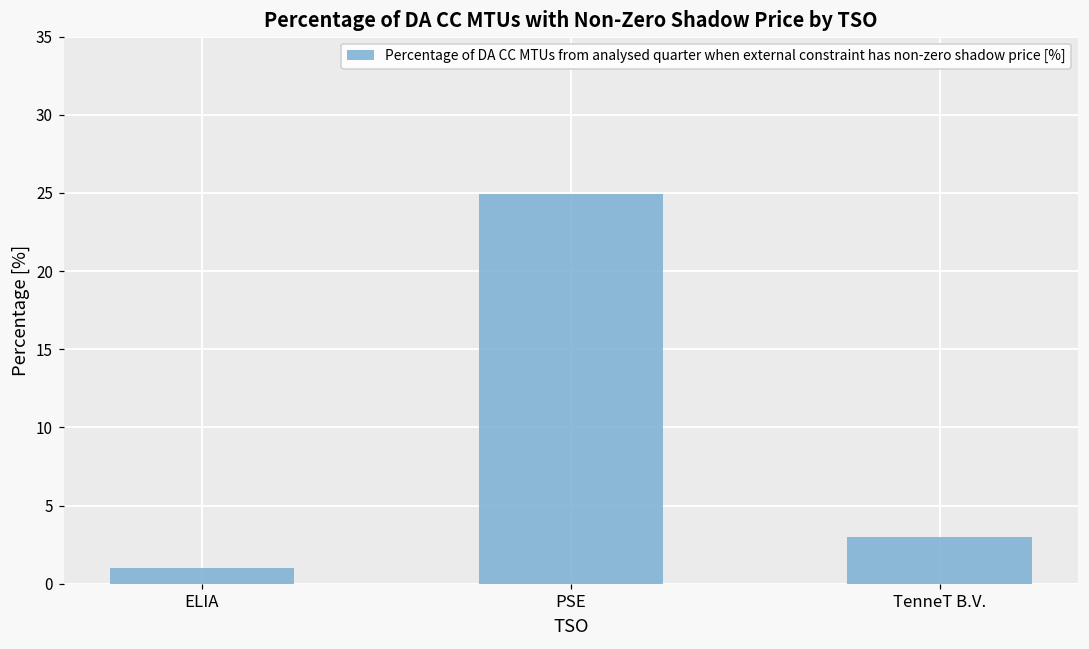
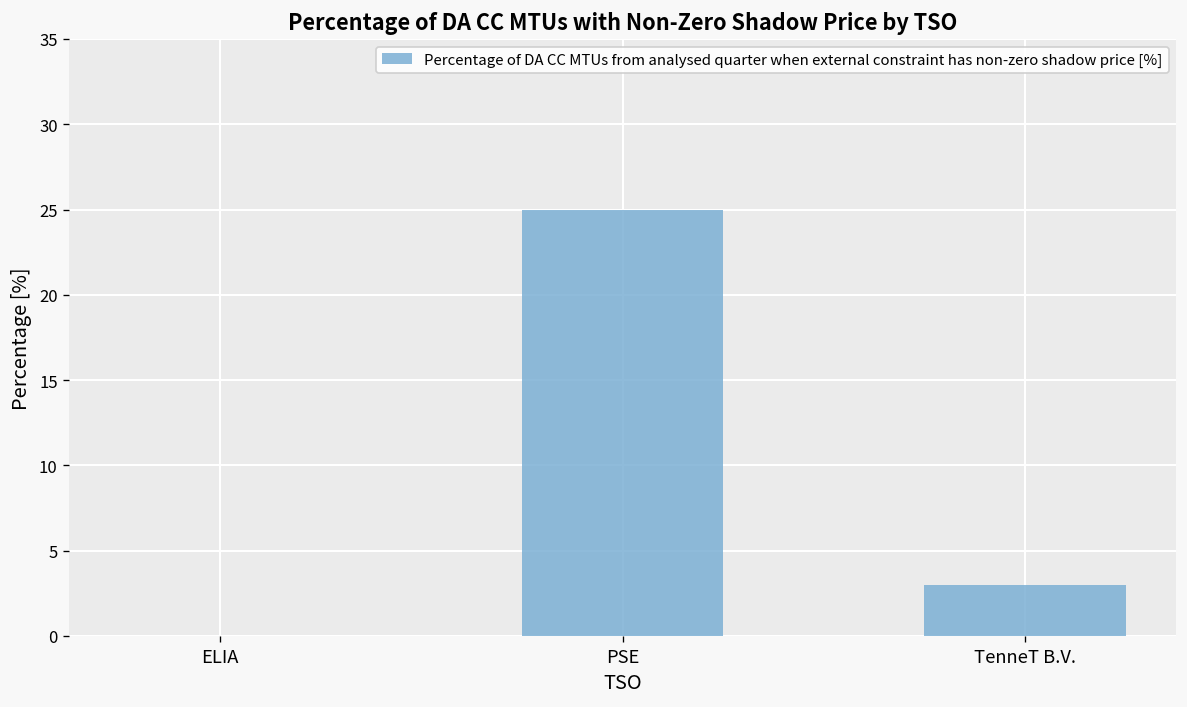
ELIA: 1 -> 0
